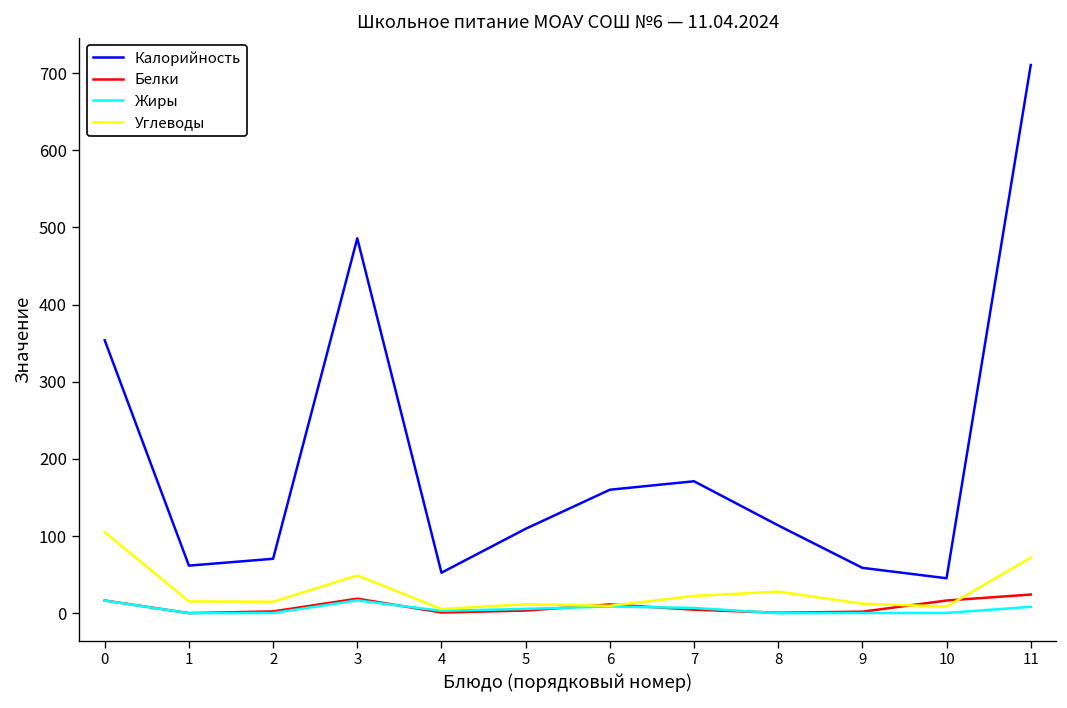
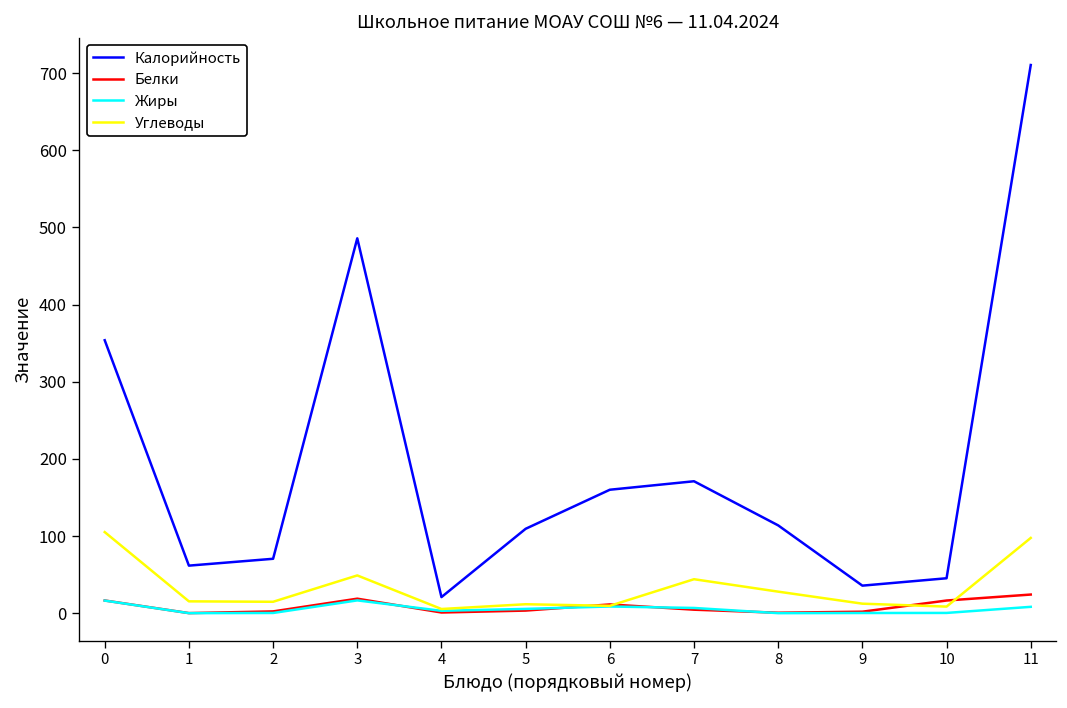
Калорийность, 4: 50 -> 20
Углеводы, 7: 20 -> 40
Калорийность, 9: 60 -> 40
Углеводы, 11: 70 -> 100
